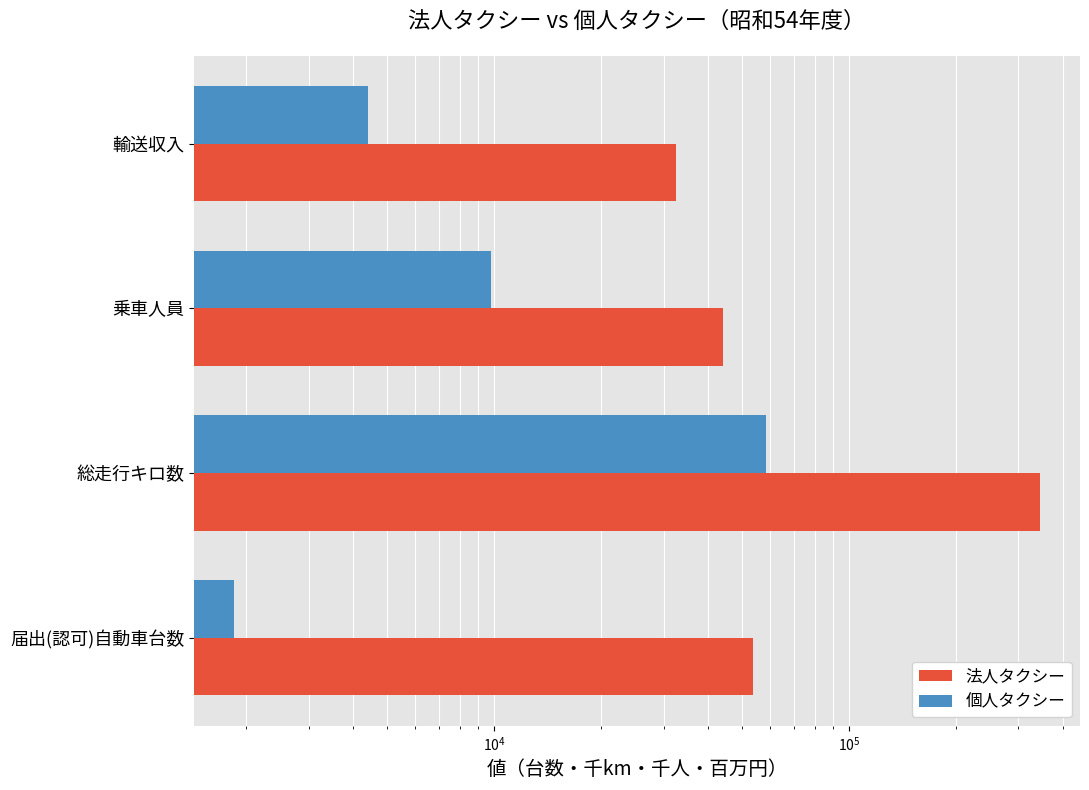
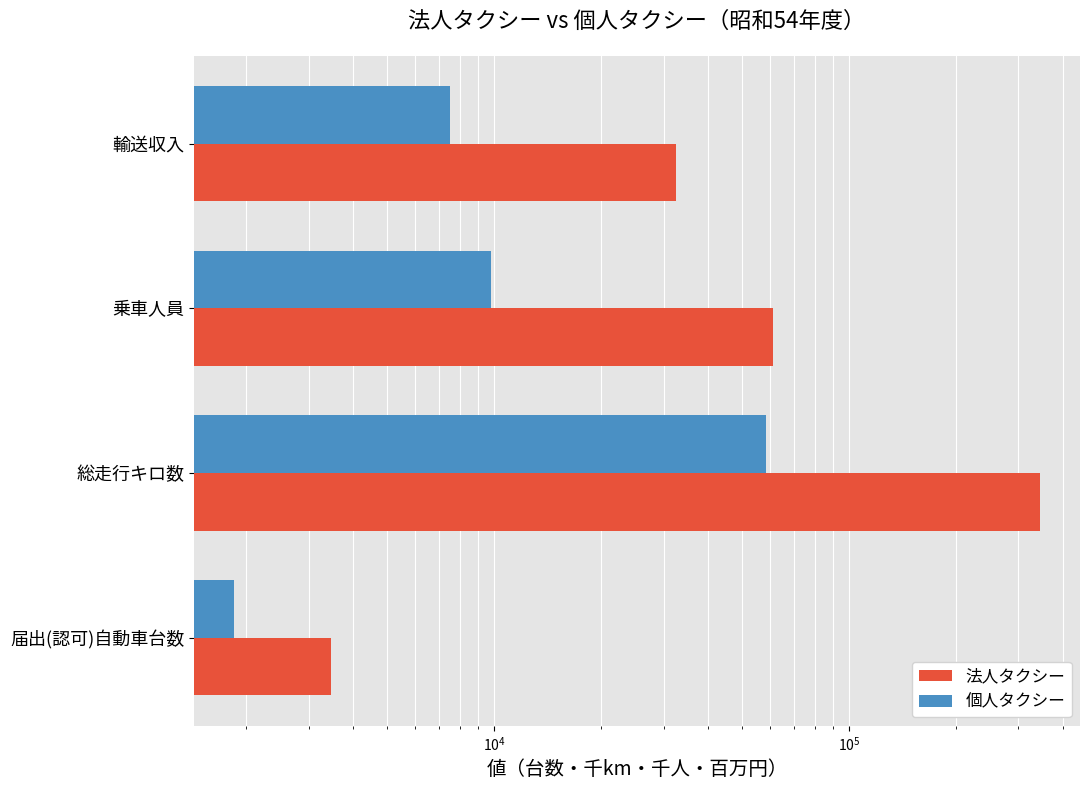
個人タクシー, 輸送収入: 4400 -> 7500
法人タクシー, 乗車人員: 44000 -> 61000
法人タクシー, 届出(認可)自動車台数: 54000 -> 3500
